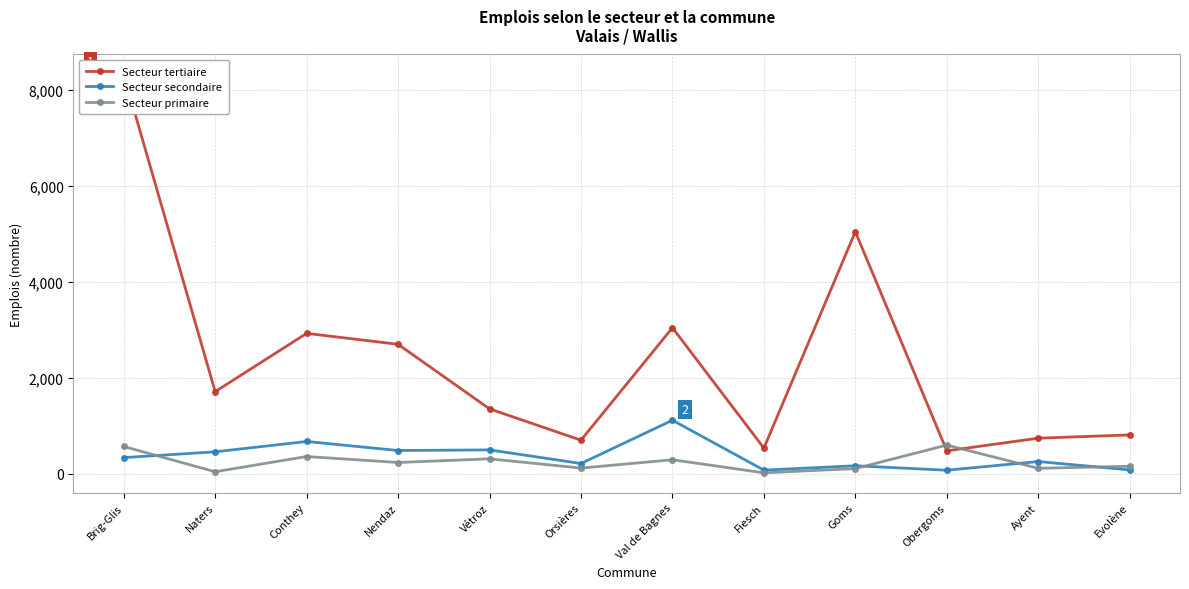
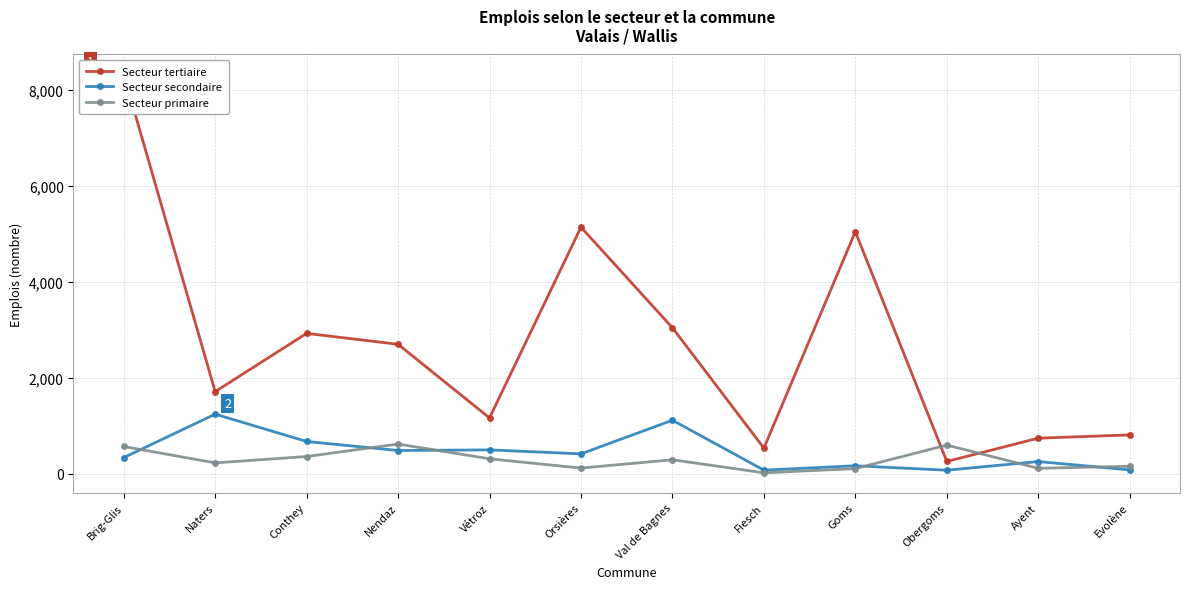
Secteur secondaire, Naters: 500 -> 1,200
Secteur primaire, Naters: 0 -> 200
Secteur primaire, Nendaz: 200 -> 600
Secteur tertiaire, Vétroz: 1,400 -> 1,200
Secteur tertiaire, Orsières: 700 -> 5,100
Secteur secondaire, Orsières: 200 -> 400
Secteur tertiaire, Obergoms: 500 -> 300
